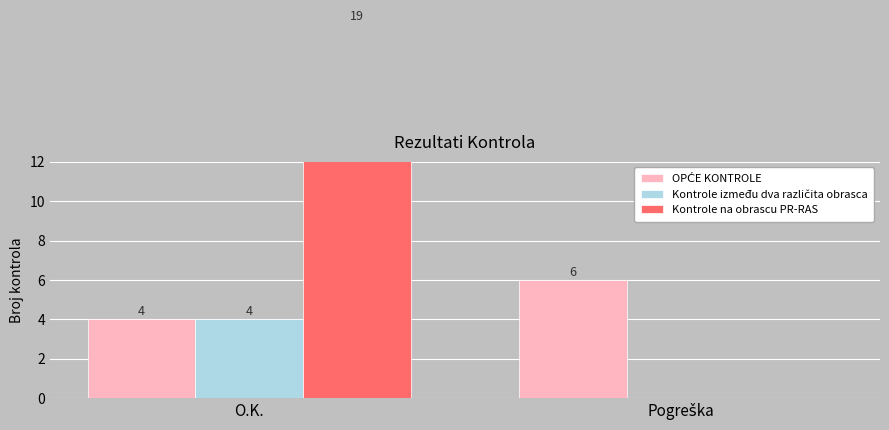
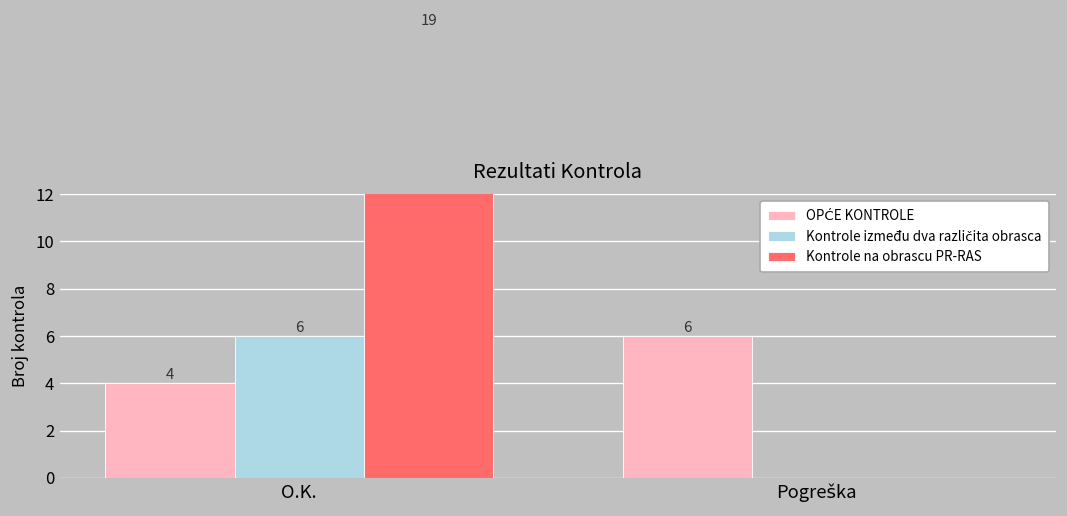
Kontrole između dva različita obrasca, O.K.: 4 -> 6
